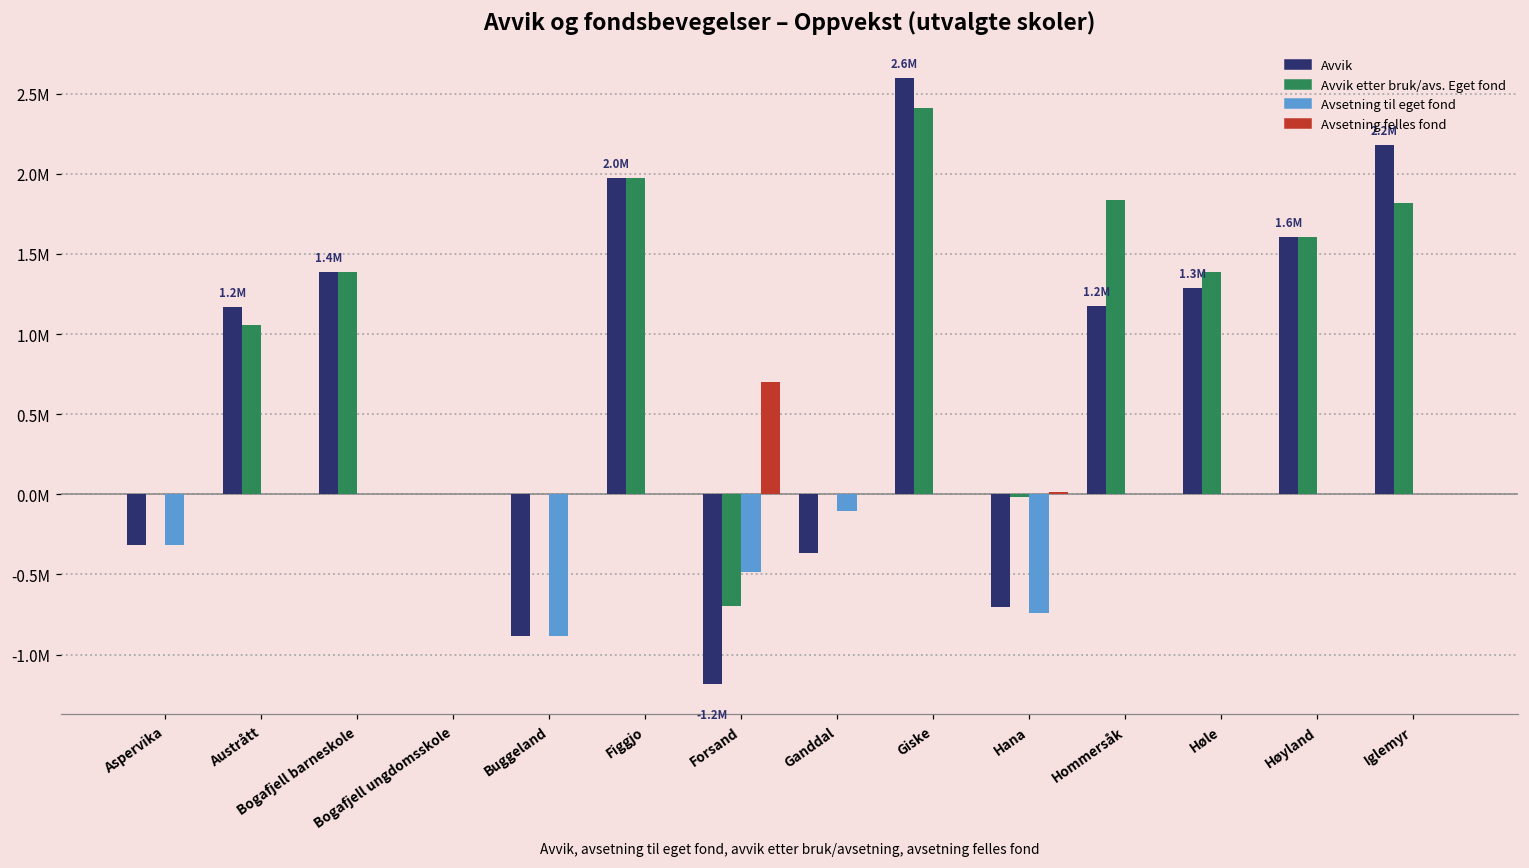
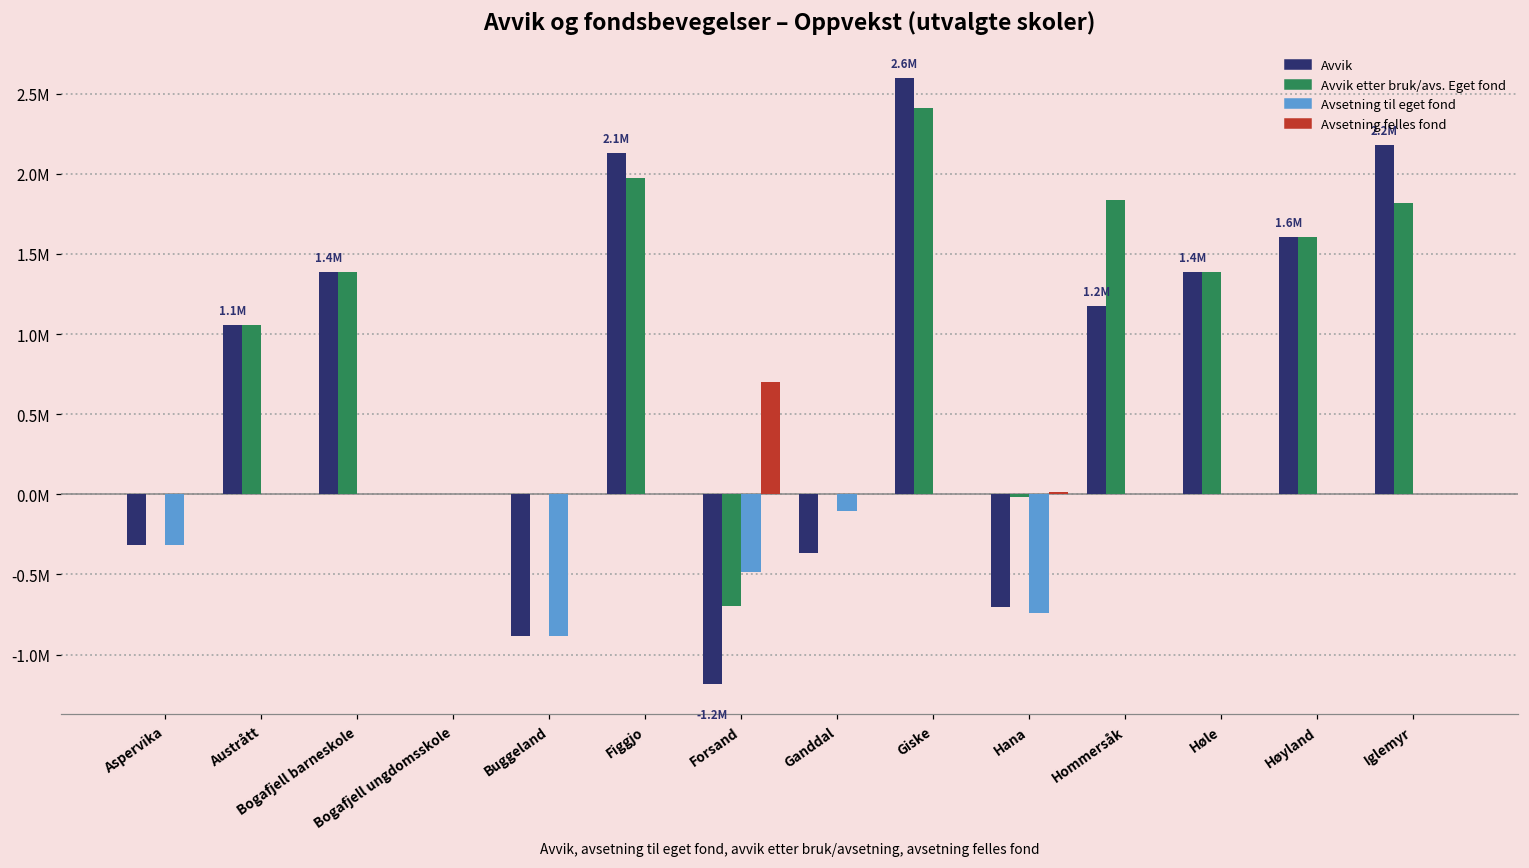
Avvik, Austrått: 1.2M -> 1.1M
Avvik, Figgjo: 2.0M -> 2.1M
Avvik, Høle: 1.3M -> 1.4M
